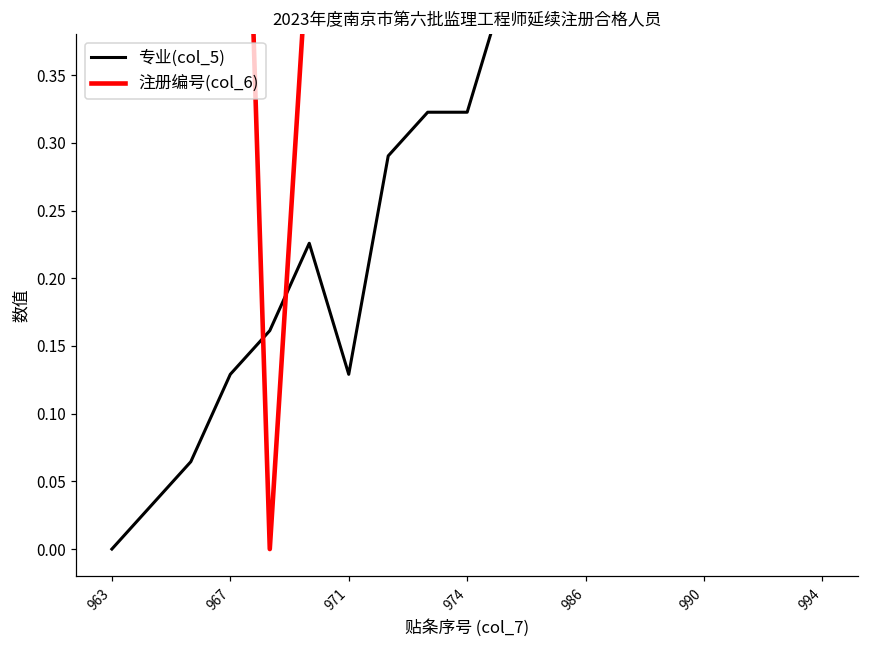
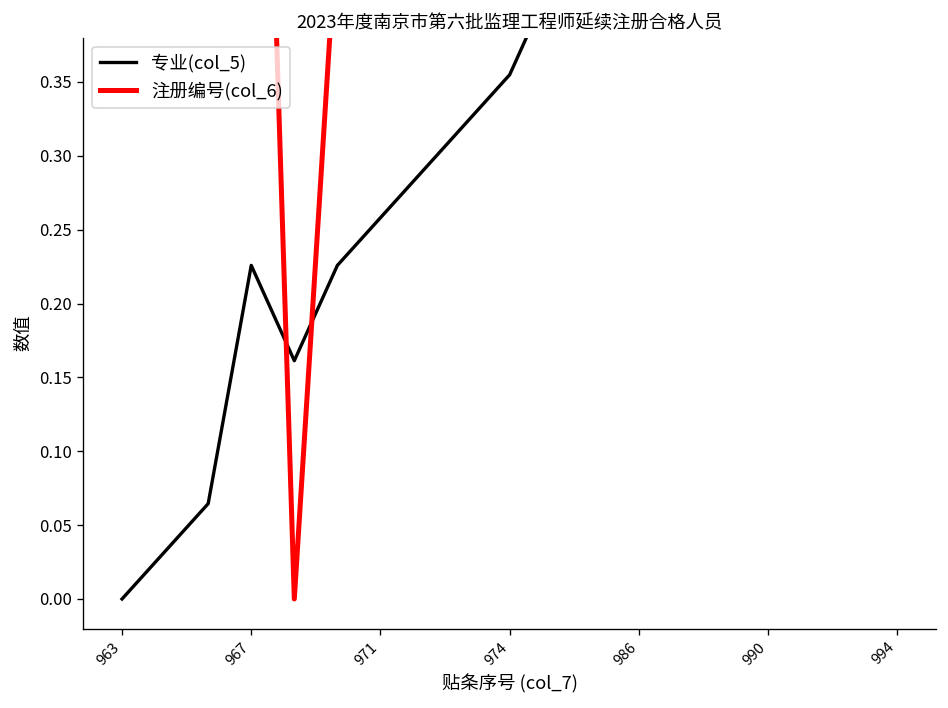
专业(col_5), 967: 0.129 -> 0.226
专业(col_5), 971: 0.129 -> 0.258
专业(col_5), 974: 0.323 -> 0.355
